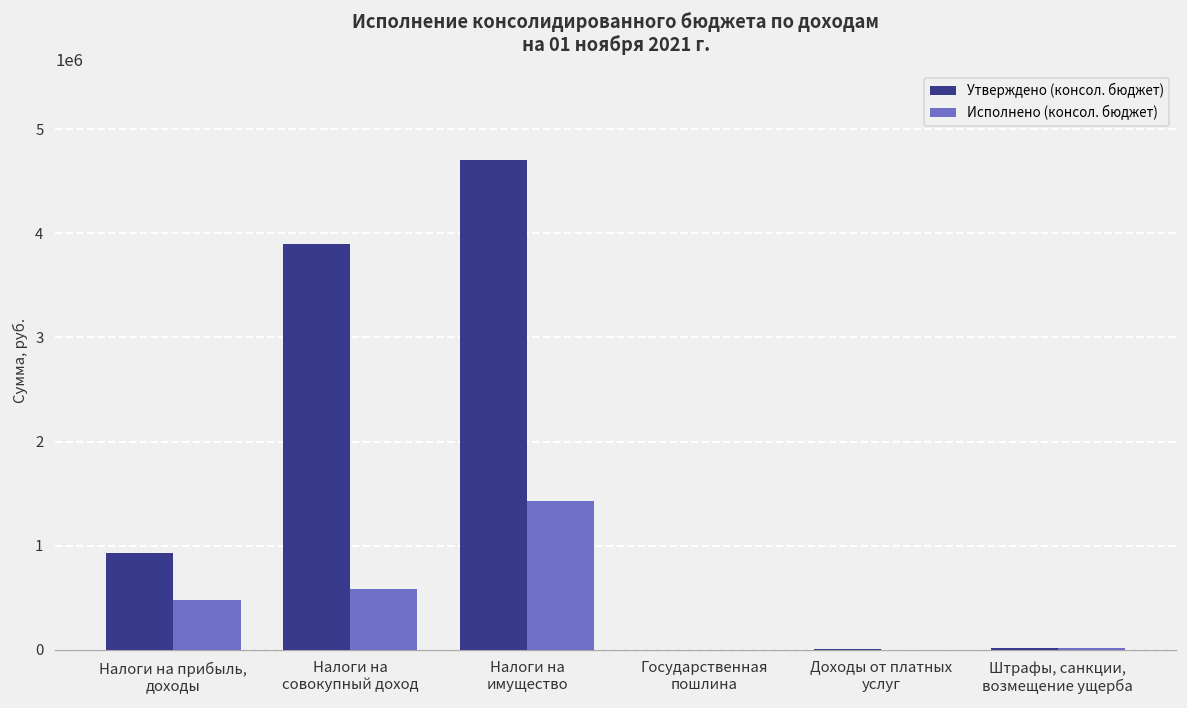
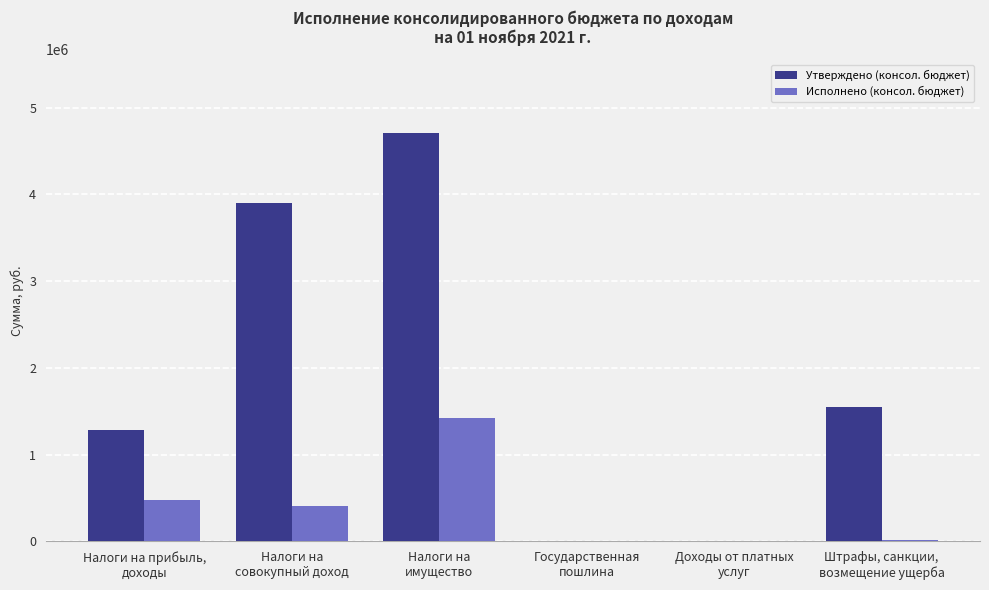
Утверждено (консол. бюджет), Налоги на прибыль, доходы: 900000 -> 1300000
Исполнено (консол. бюджет), Налоги на совокупный доход: 600000 -> 400000
Утверждено (консол. бюджет), Штрафы, санкции, возмещение ущерба: 0 -> 1500000
